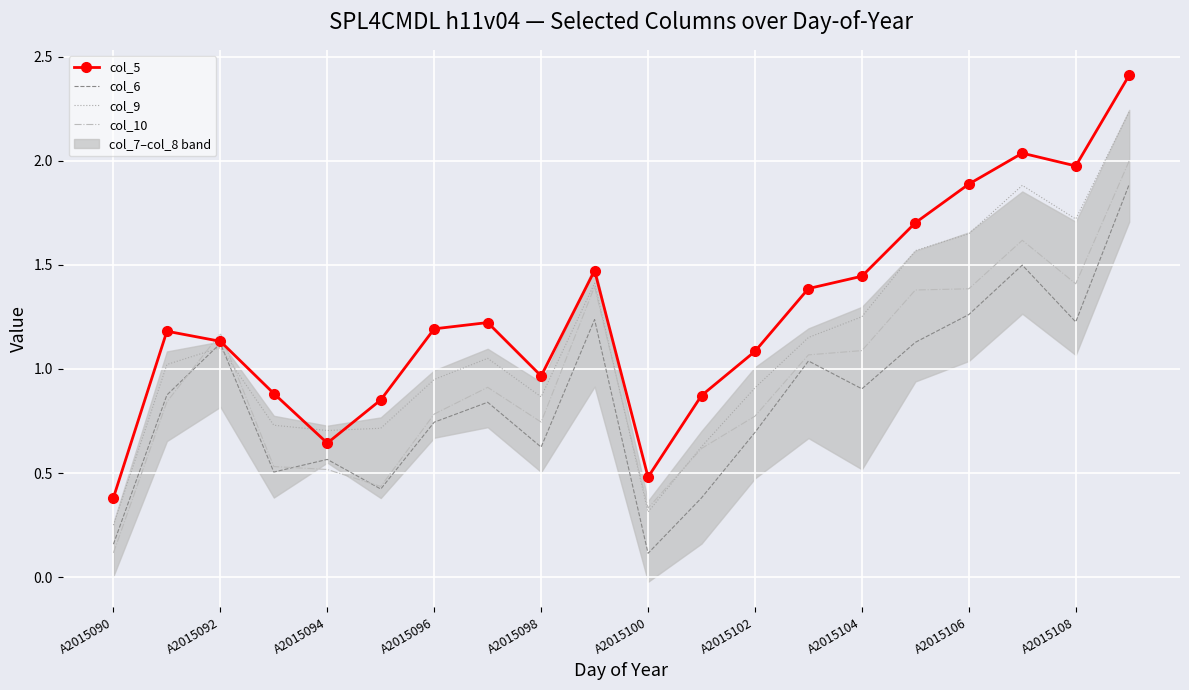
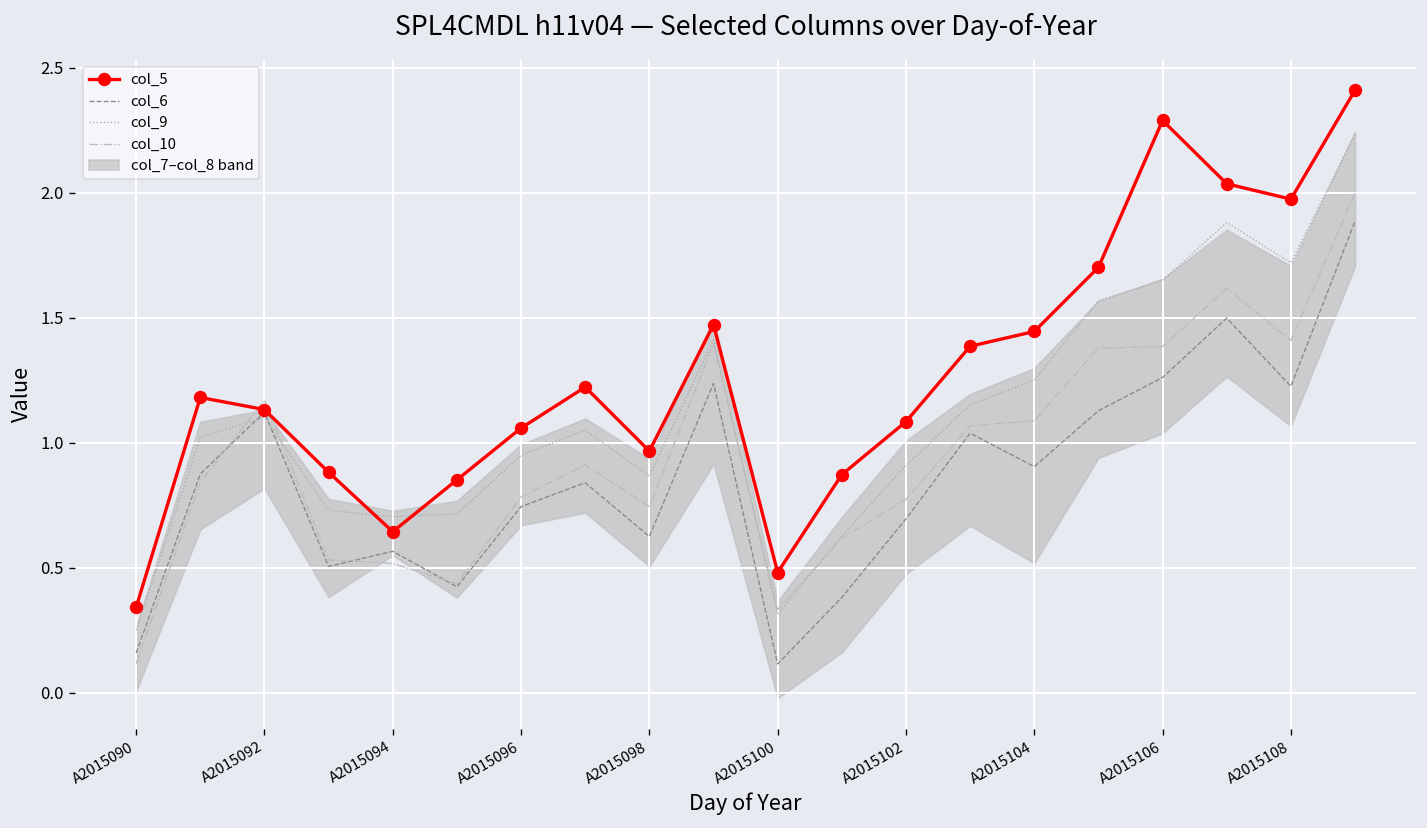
col_5, A2015090: 0.38 -> 0.34
col_5, A2015096: 1.19 -> 1.06
col_5, A2015106: 1.89 -> 2.29
